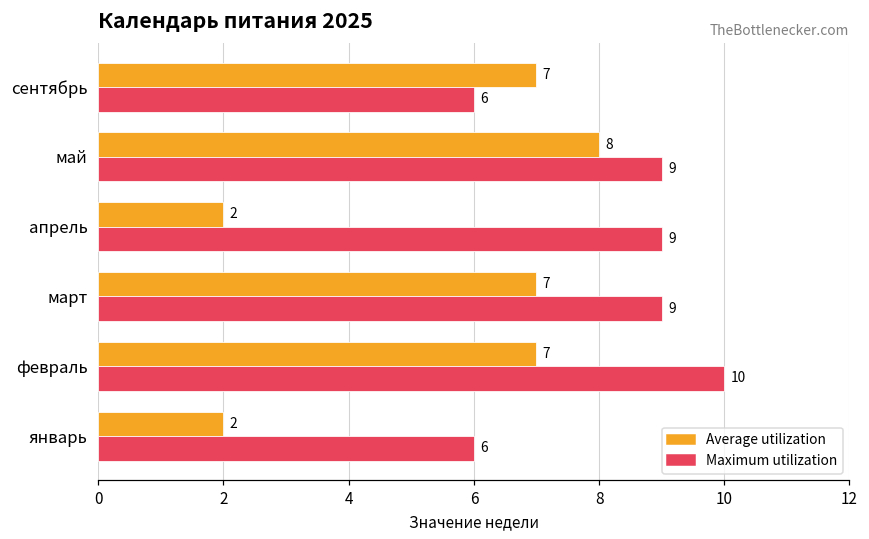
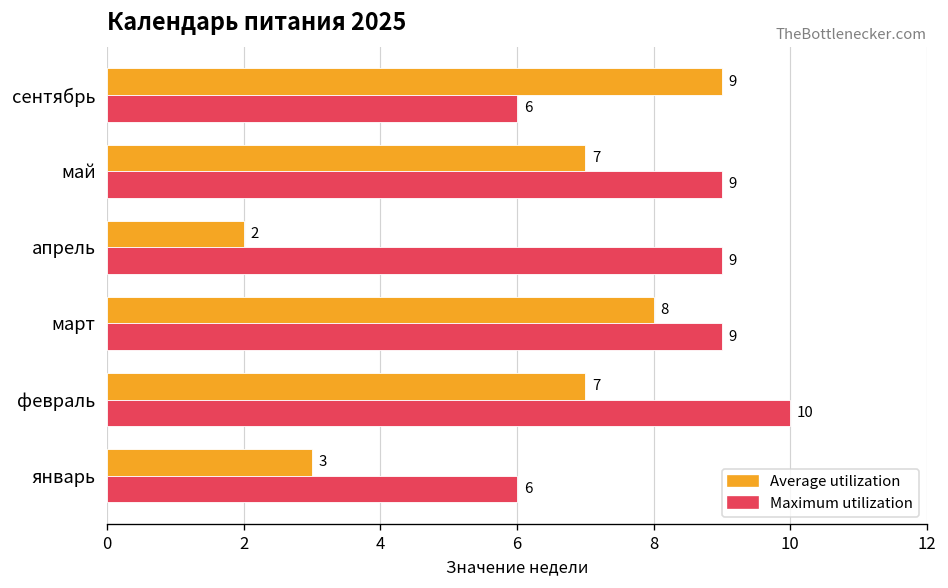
Average utilization, сентябрь: 7 -> 9
Average utilization, май: 8 -> 7
Average utilization, март: 7 -> 8
Average utilization, январь: 2 -> 3
